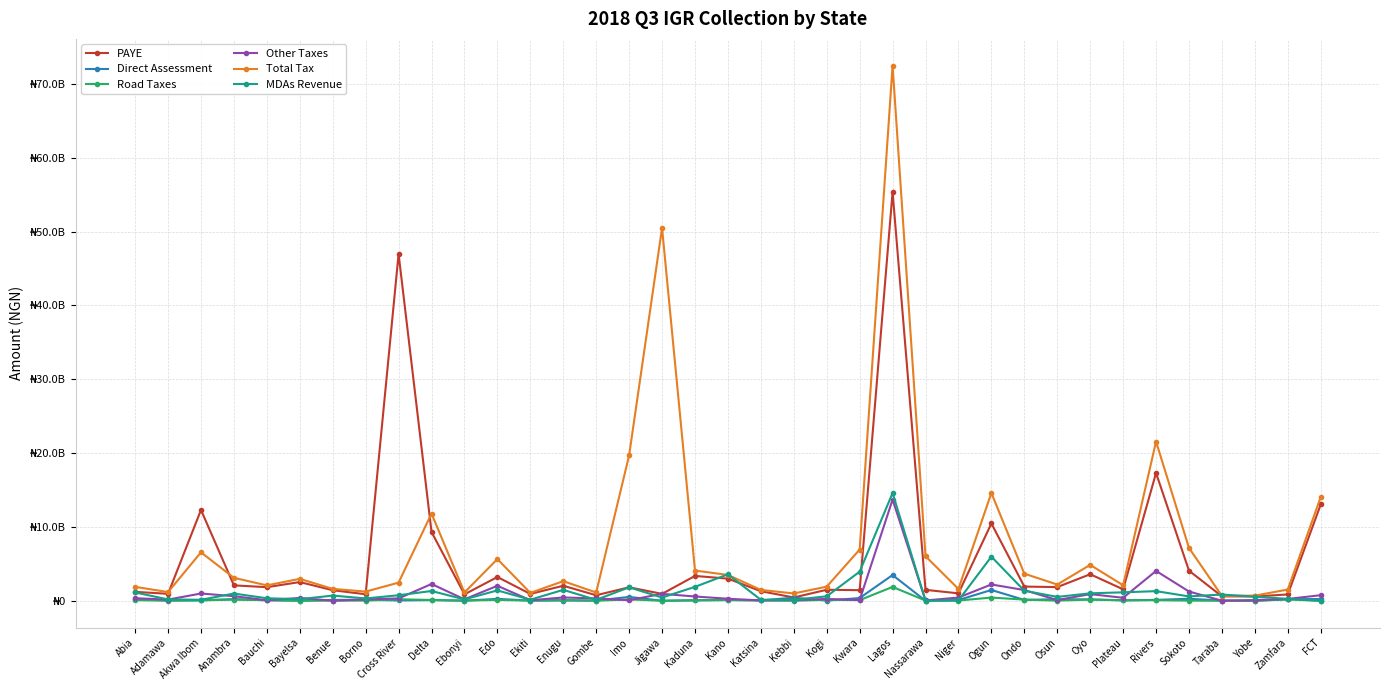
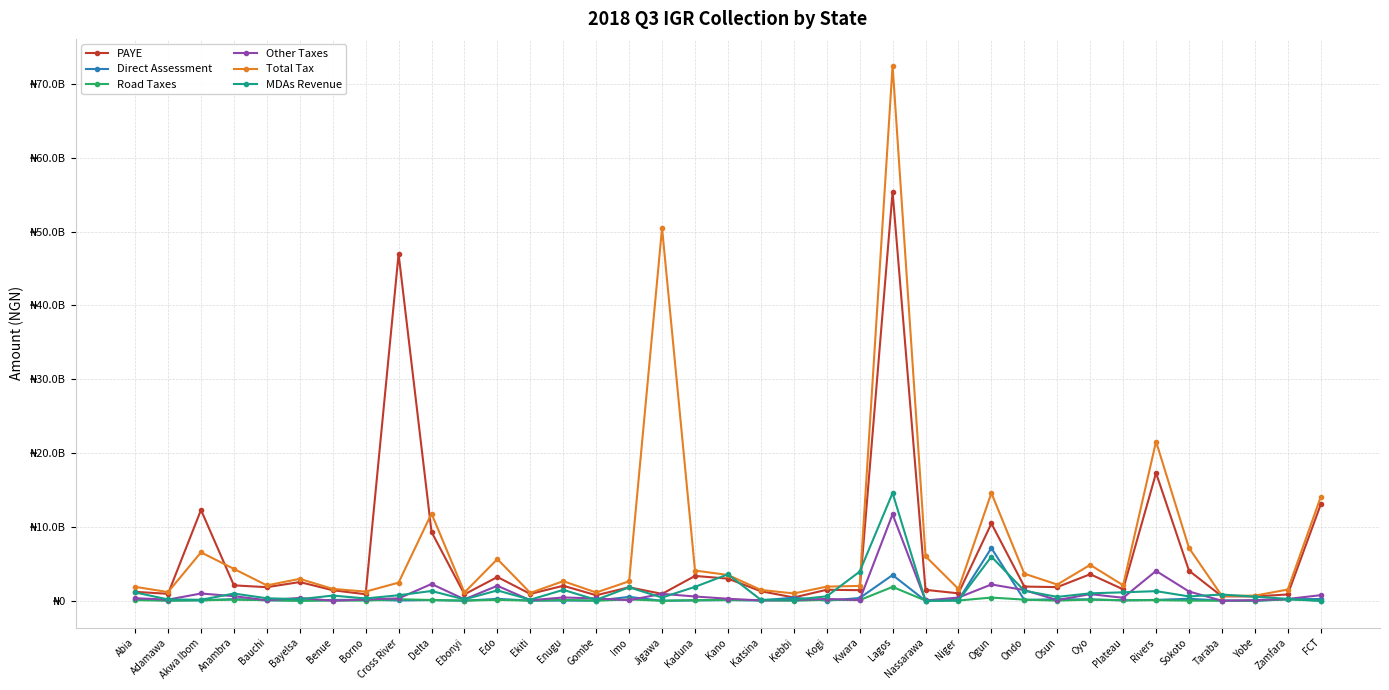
Total Tax, Anambra: ₦3000000000 -> ₦4000000000
Total Tax, Imo: ₦20000000000 -> ₦3000000000
Total Tax, Kwara: ₦7000000000 -> ₦2000000000
Other Taxes, Lagos: ₦14000000000 -> ₦12000000000
Direct Assessment, Ogun: ₦1000000000 -> ₦7000000000
